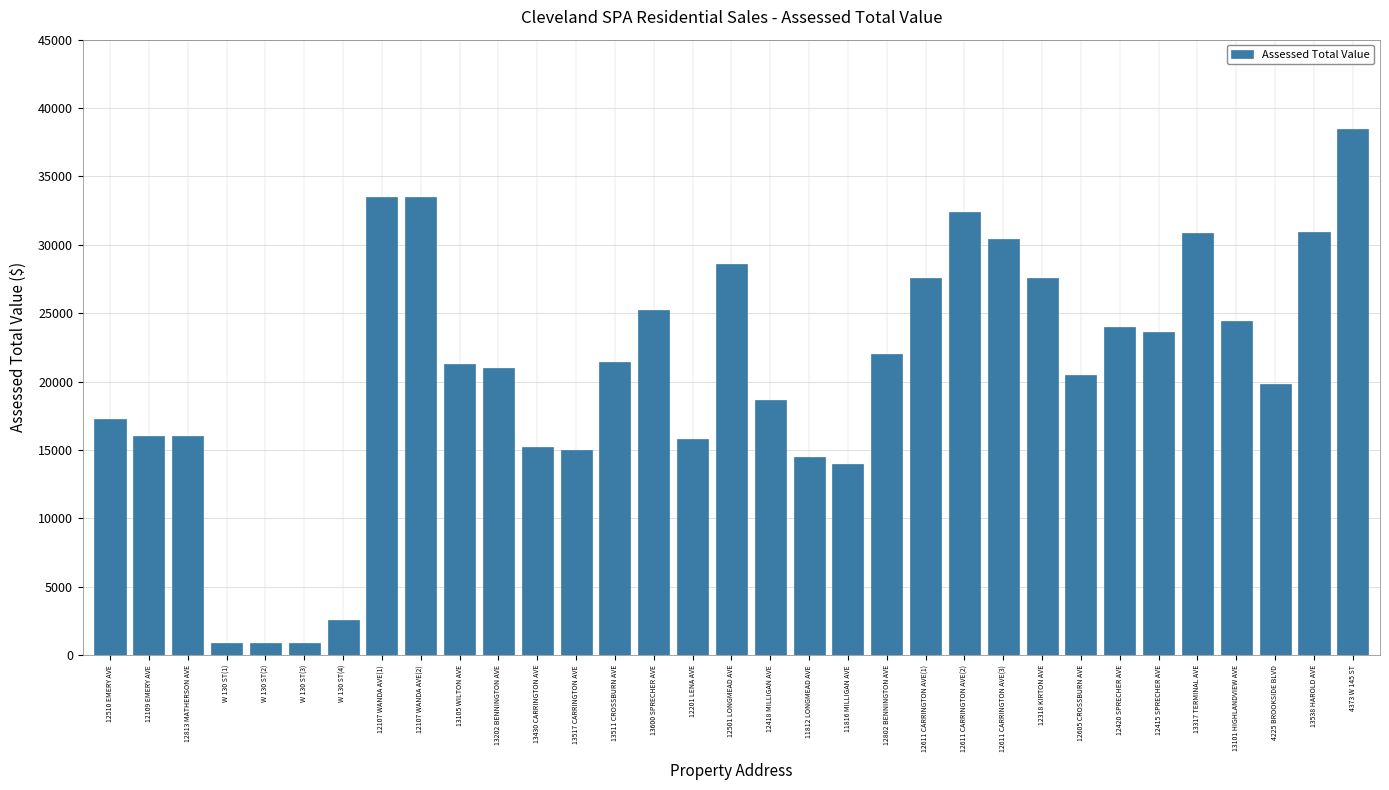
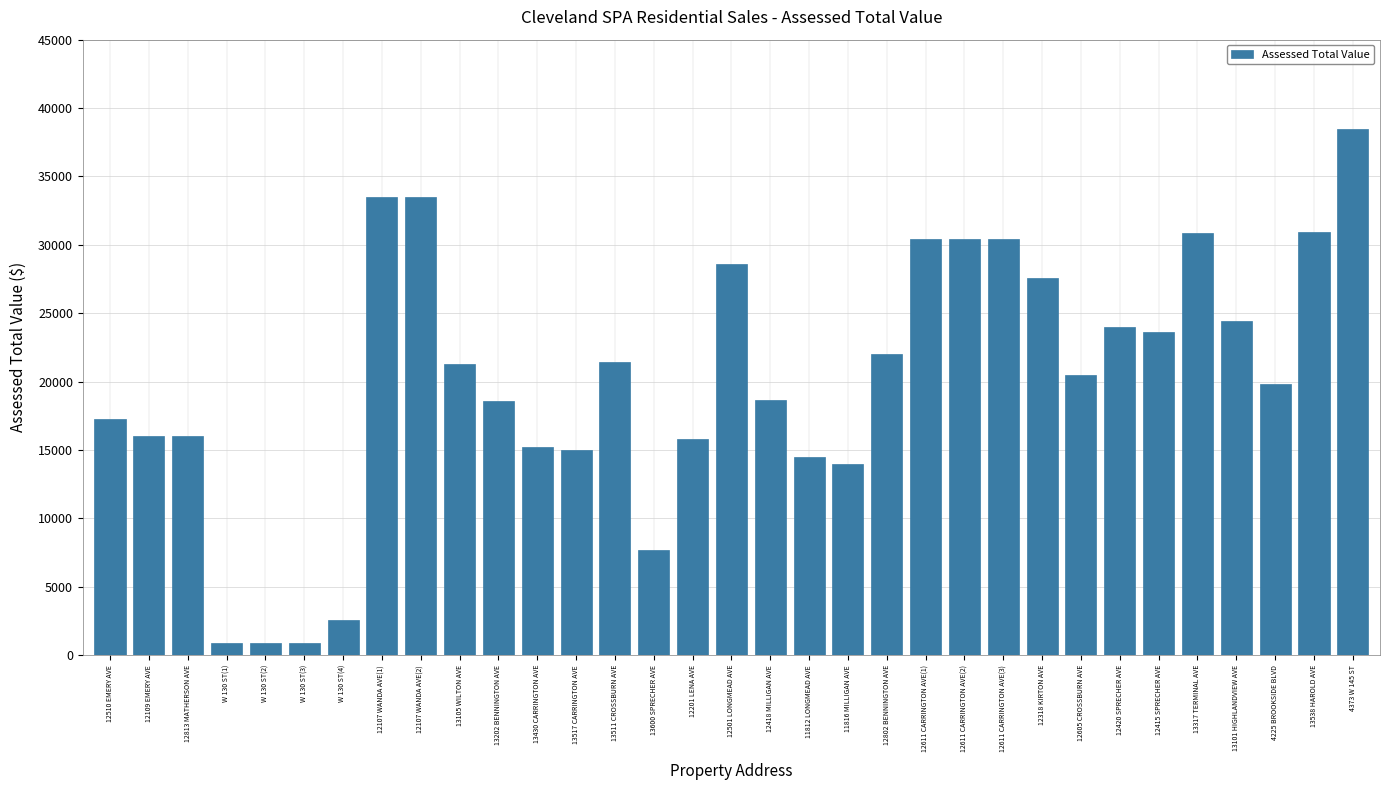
13202 BENNINGTON AVE: 21000 -> 18600
13600 SPRECHER AVE: 25200 -> 7700
12611 CARRINGTON AVE(1): 27500 -> 30500
12611 CARRINGTON AVE(2): 32400 -> 30500
